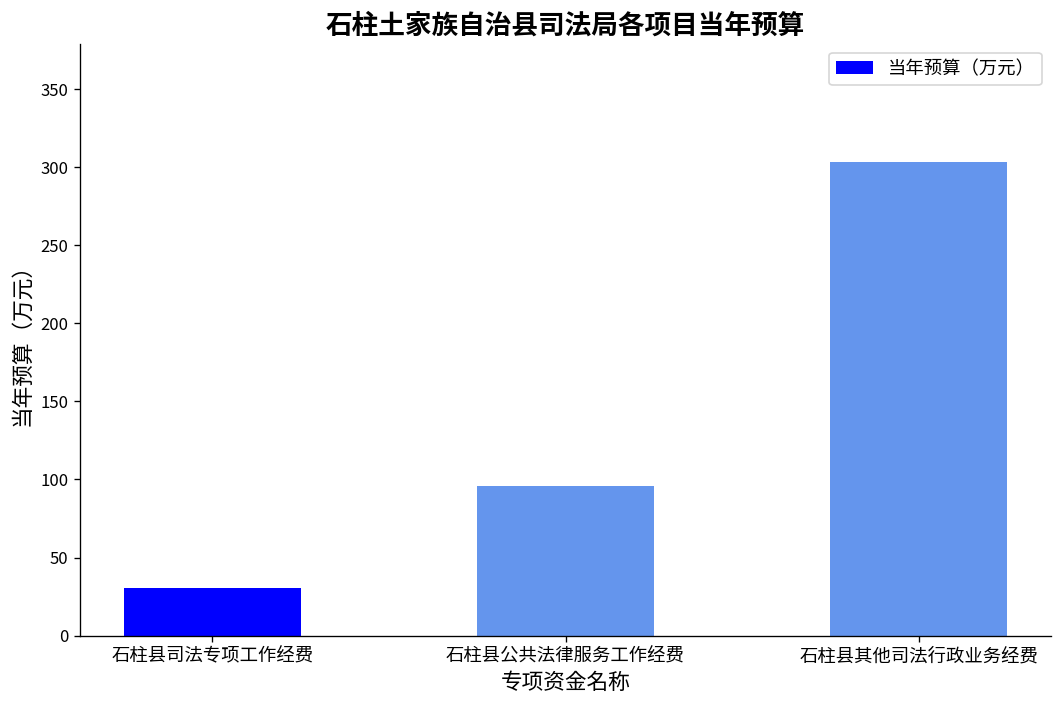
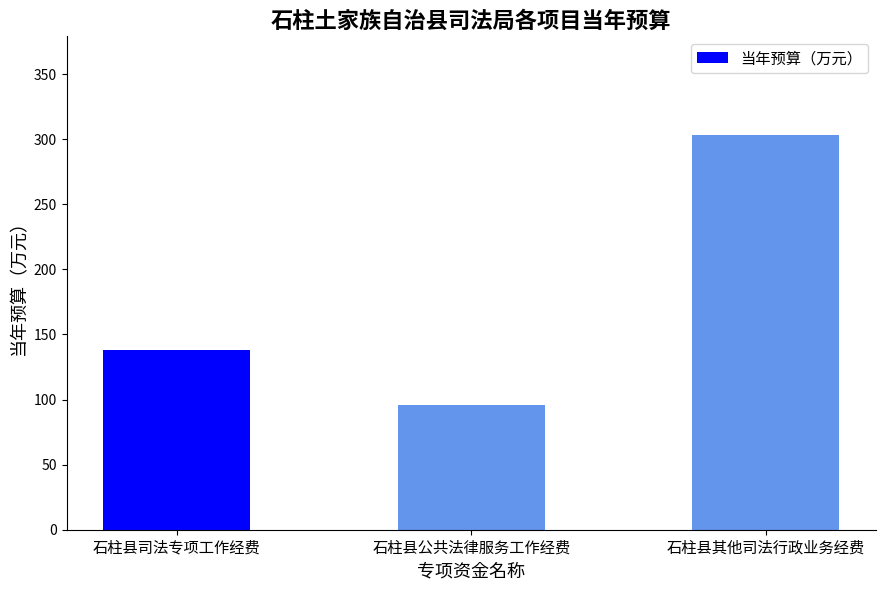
石柱县司法专项工作经费: 30 -> 138
